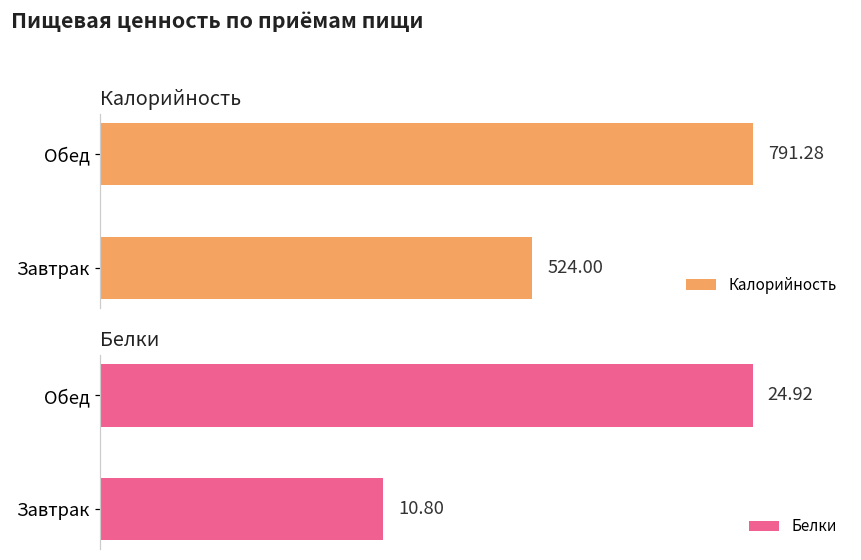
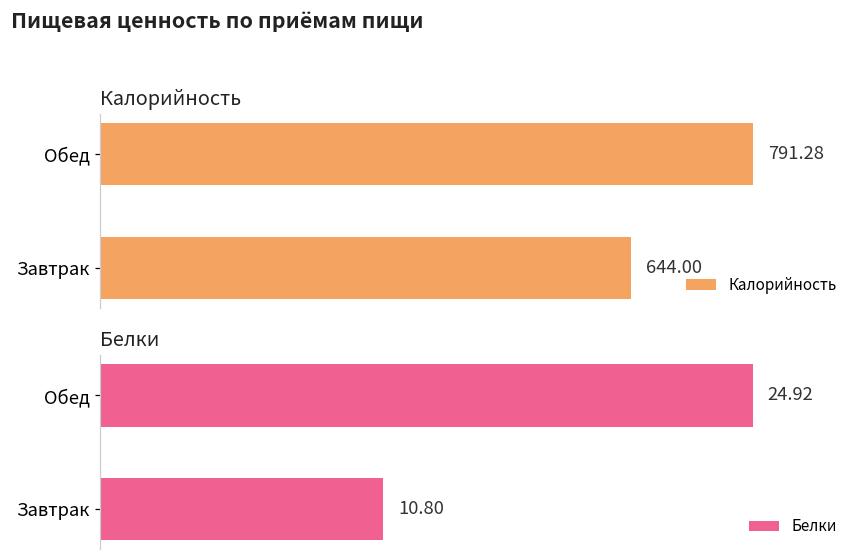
Калорийность, Завтрак: 524.00 -> 644.00
